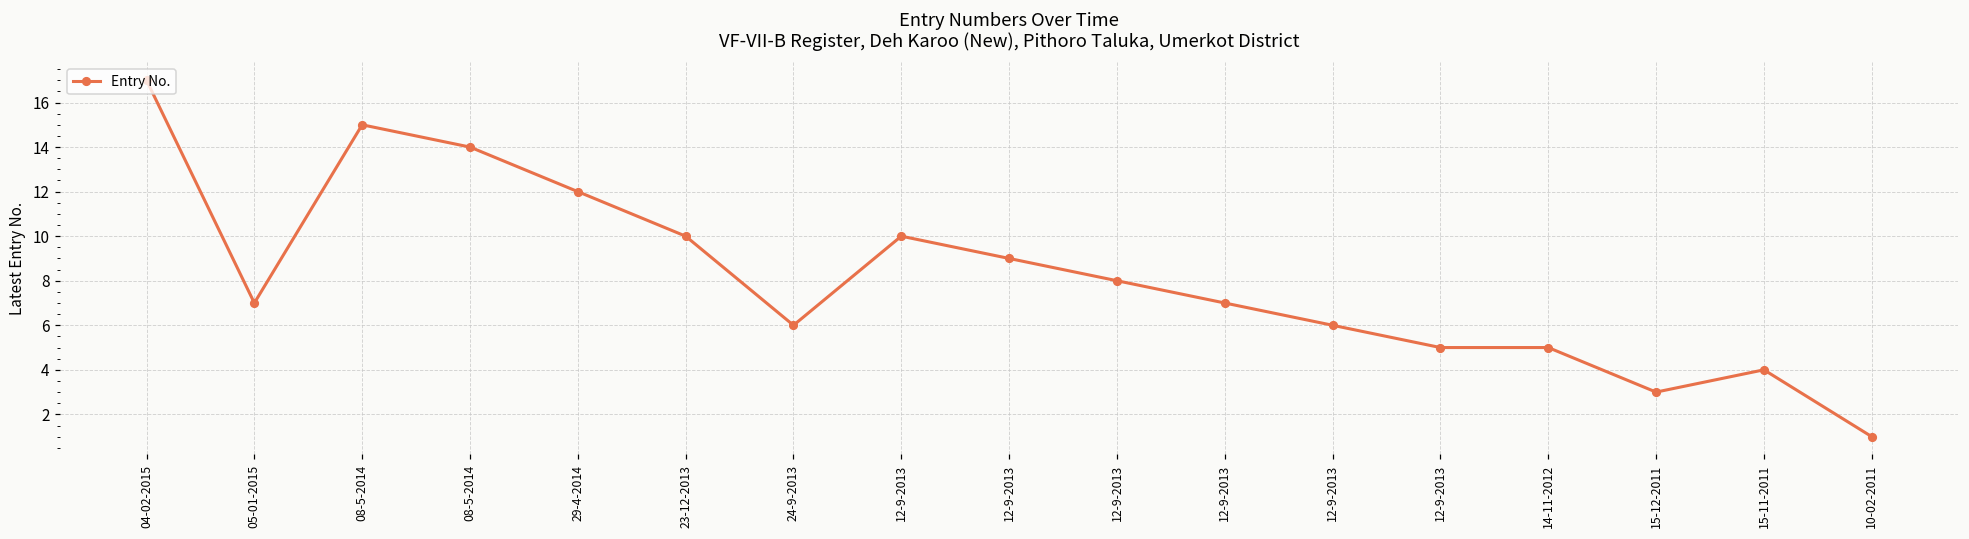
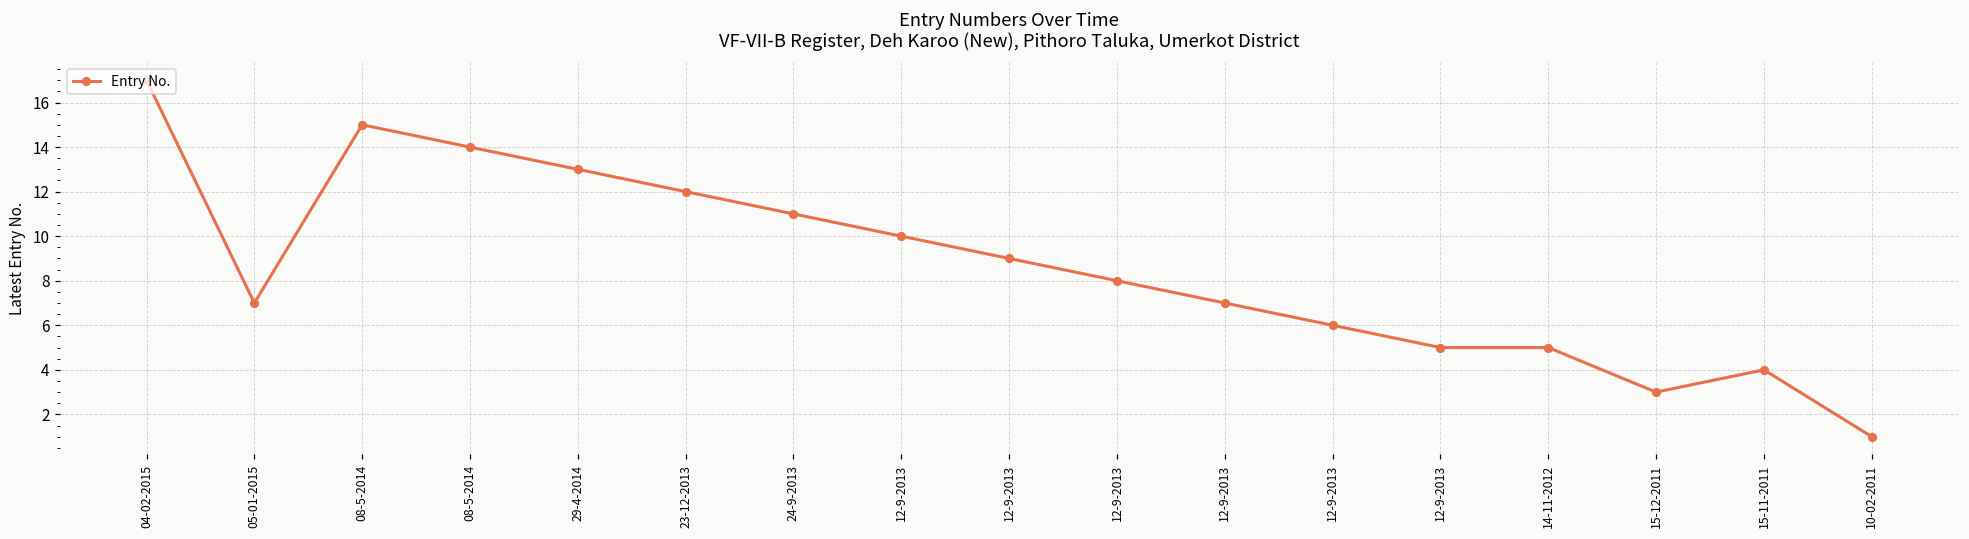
29-4-2014: 12 -> 13
23-12-2013: 10 -> 12
24-9-2013: 6 -> 11
